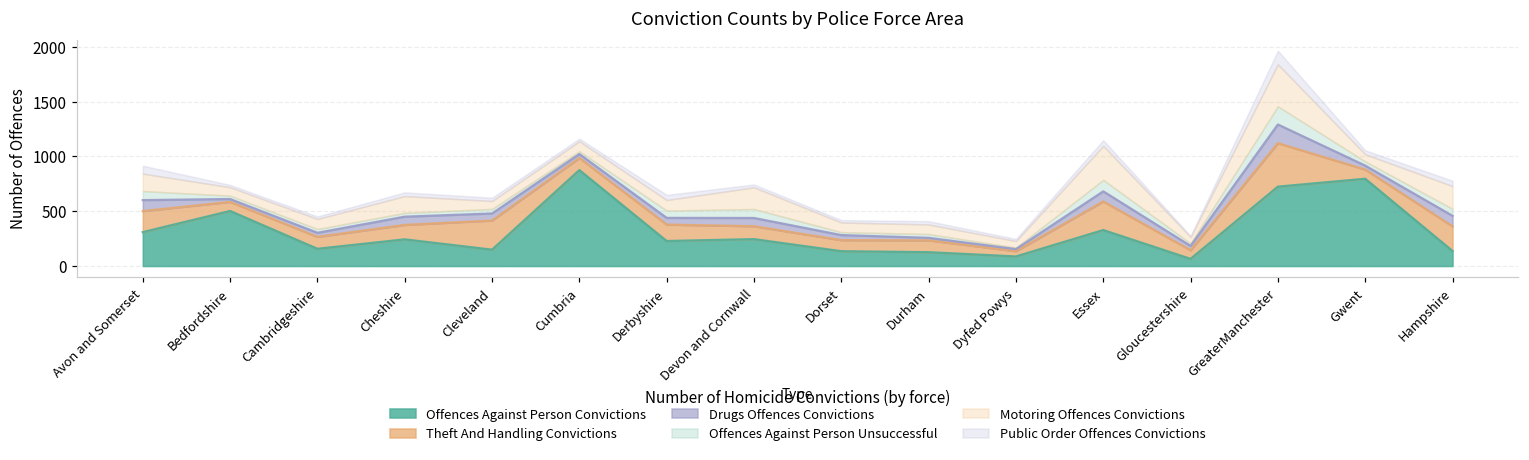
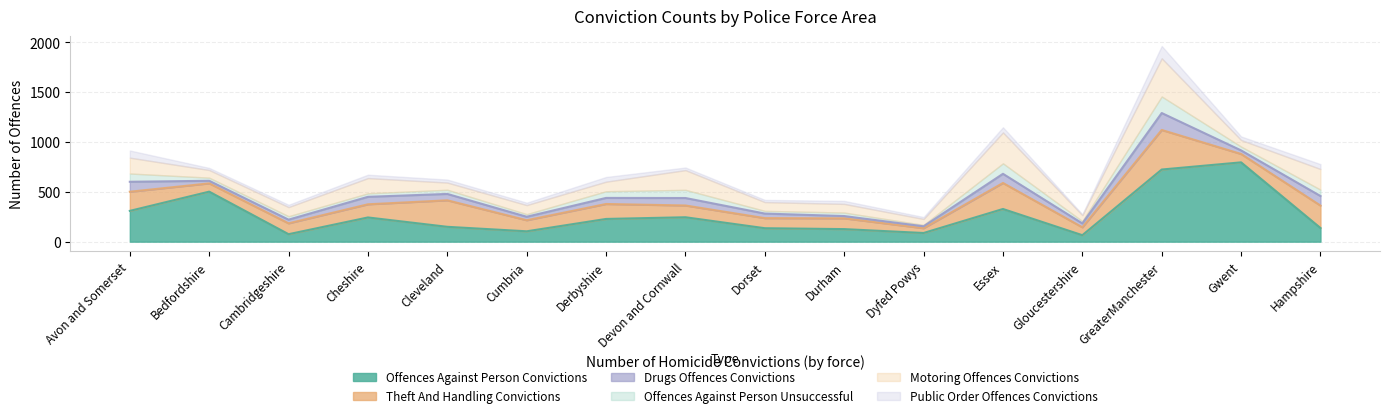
Offences Against Person Convictions, Cambridgeshire: 200 -> 100
Offences Against Person Convictions, Cumbria: 900 -> 100
